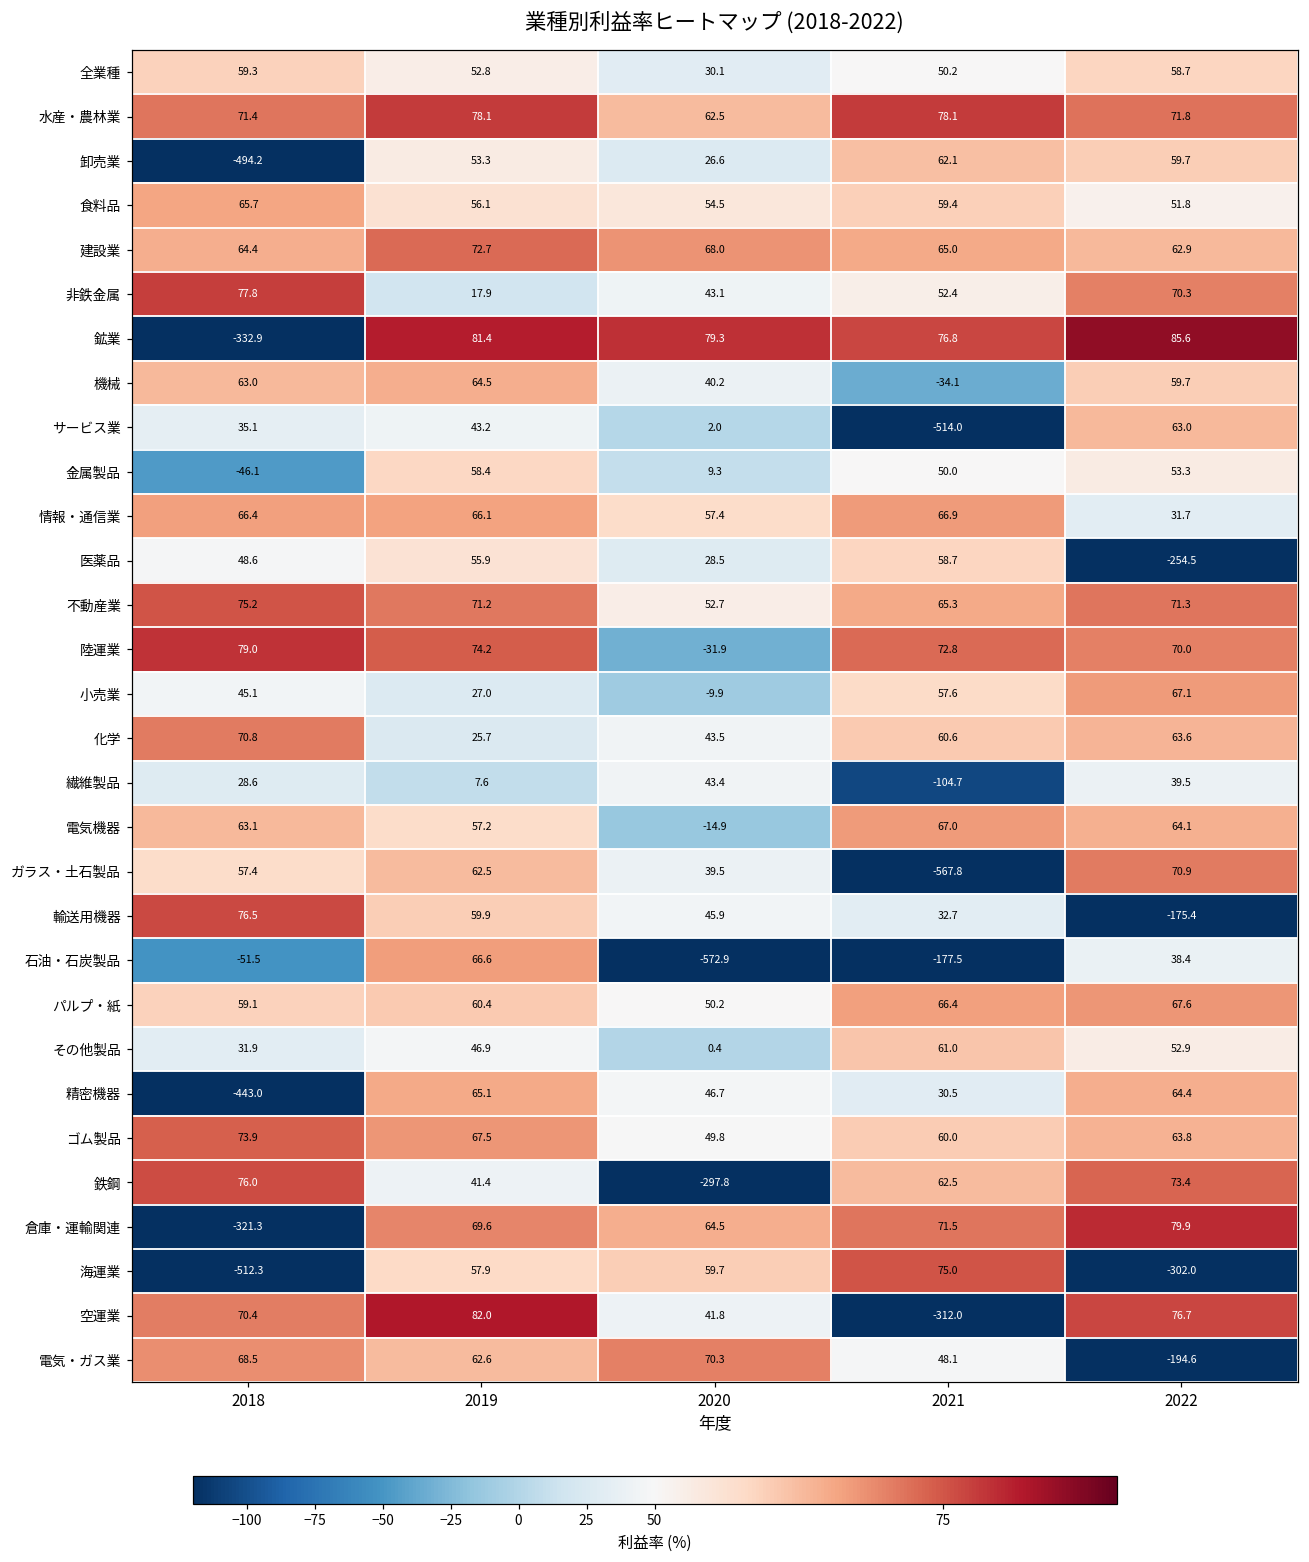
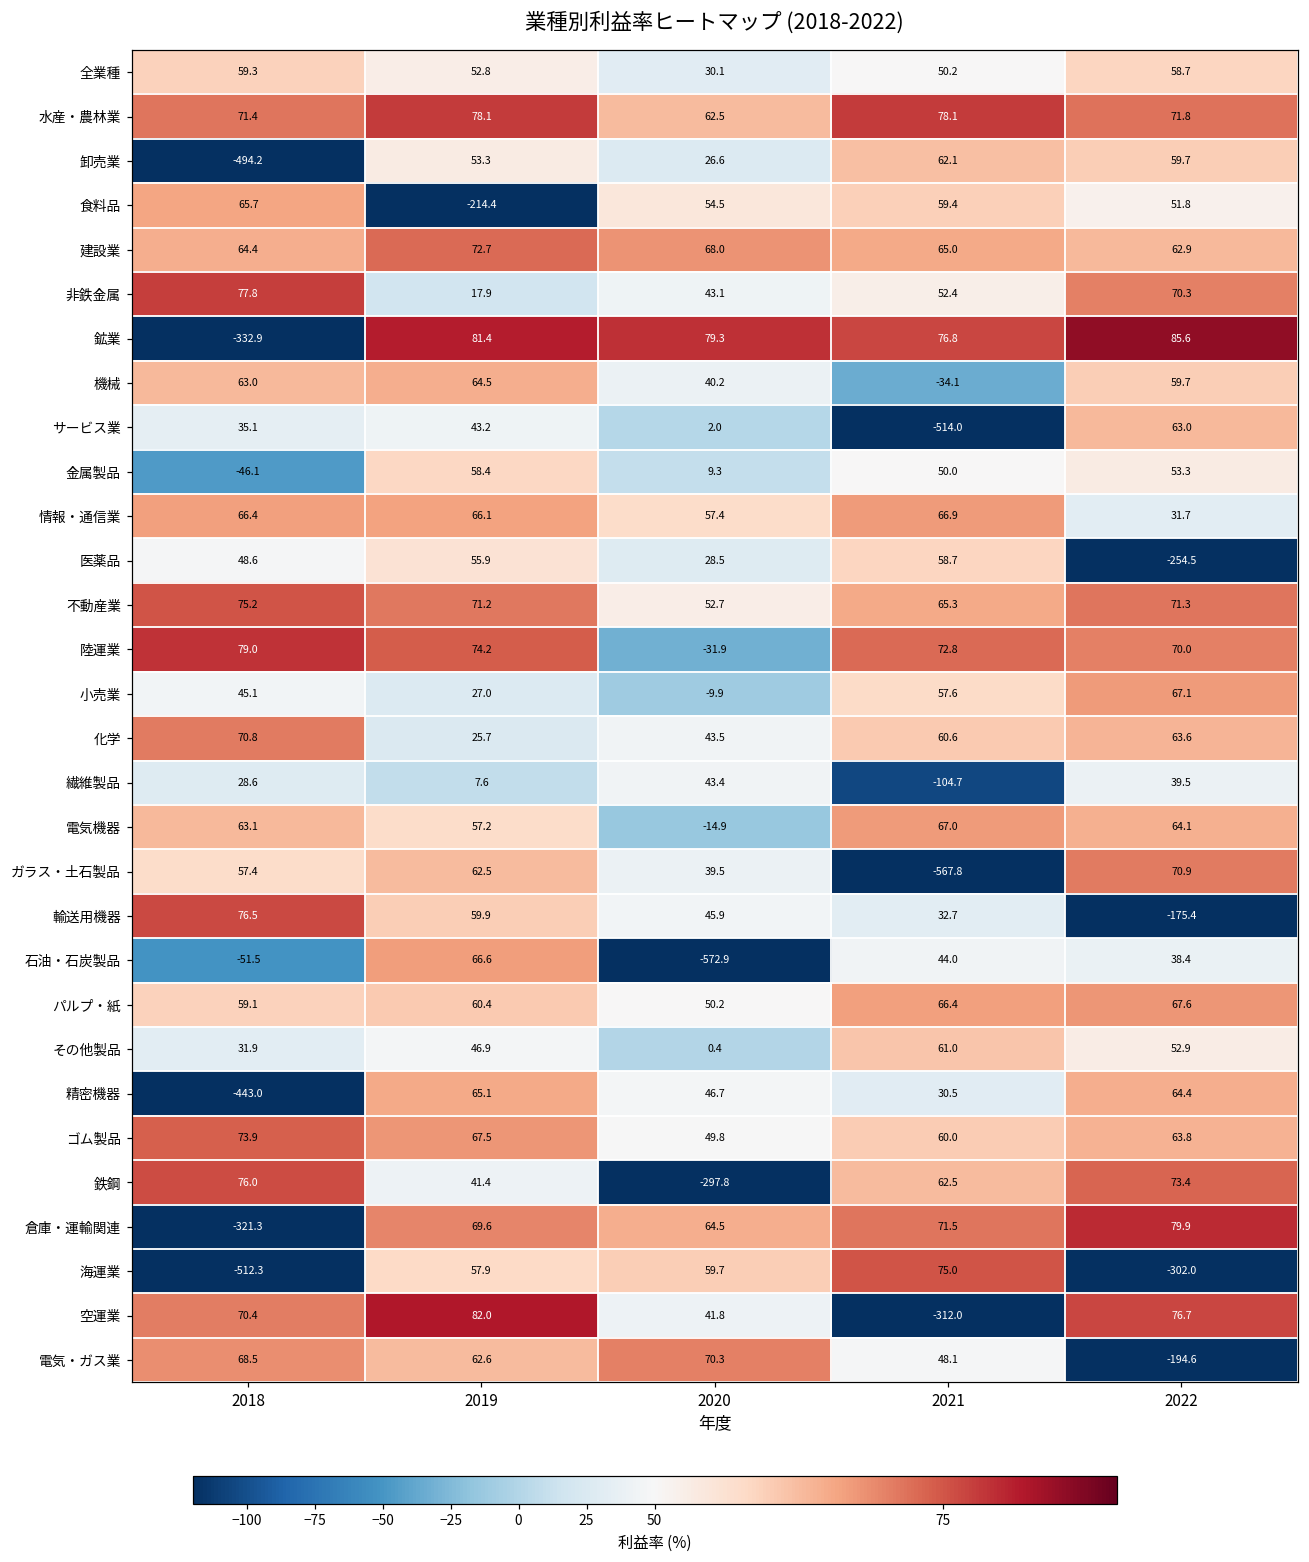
食料品, 2019: 56.1 -> -214.4
石油・石炭製品, 2021: -177.5 -> 44.0
